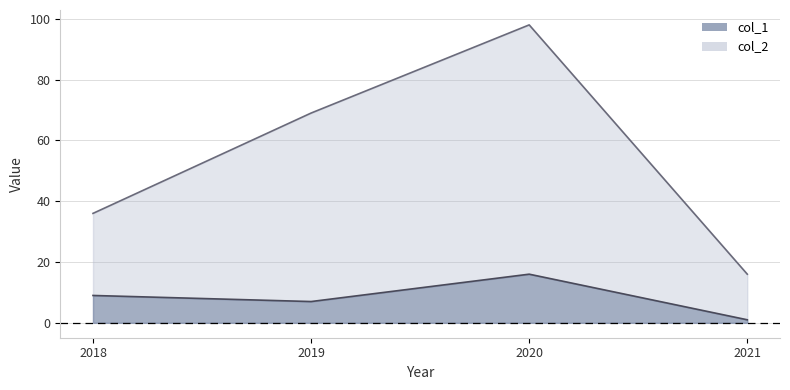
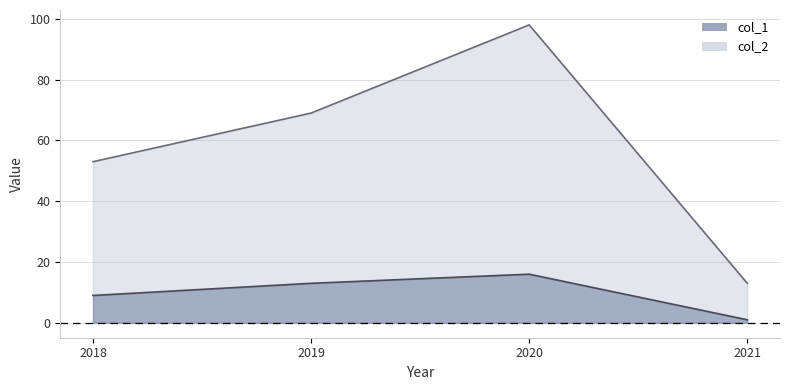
col_2, 2018: 36 -> 53
col_1, 2019: 7 -> 13
col_2, 2021: 16 -> 13
